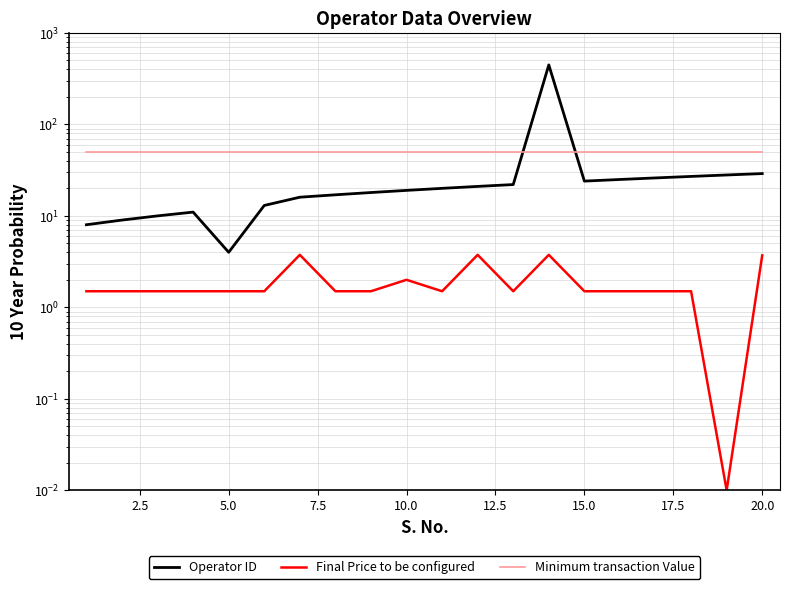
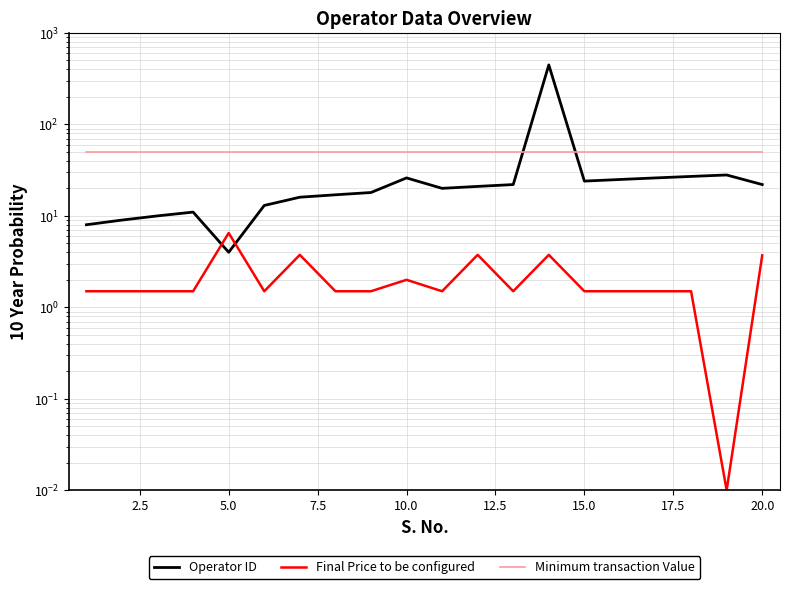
Final Price to be configured, 5.0: 1.5 -> 7
Operator ID, 10.0: 19 -> 26
Operator ID, 20.0: 29 -> 22
